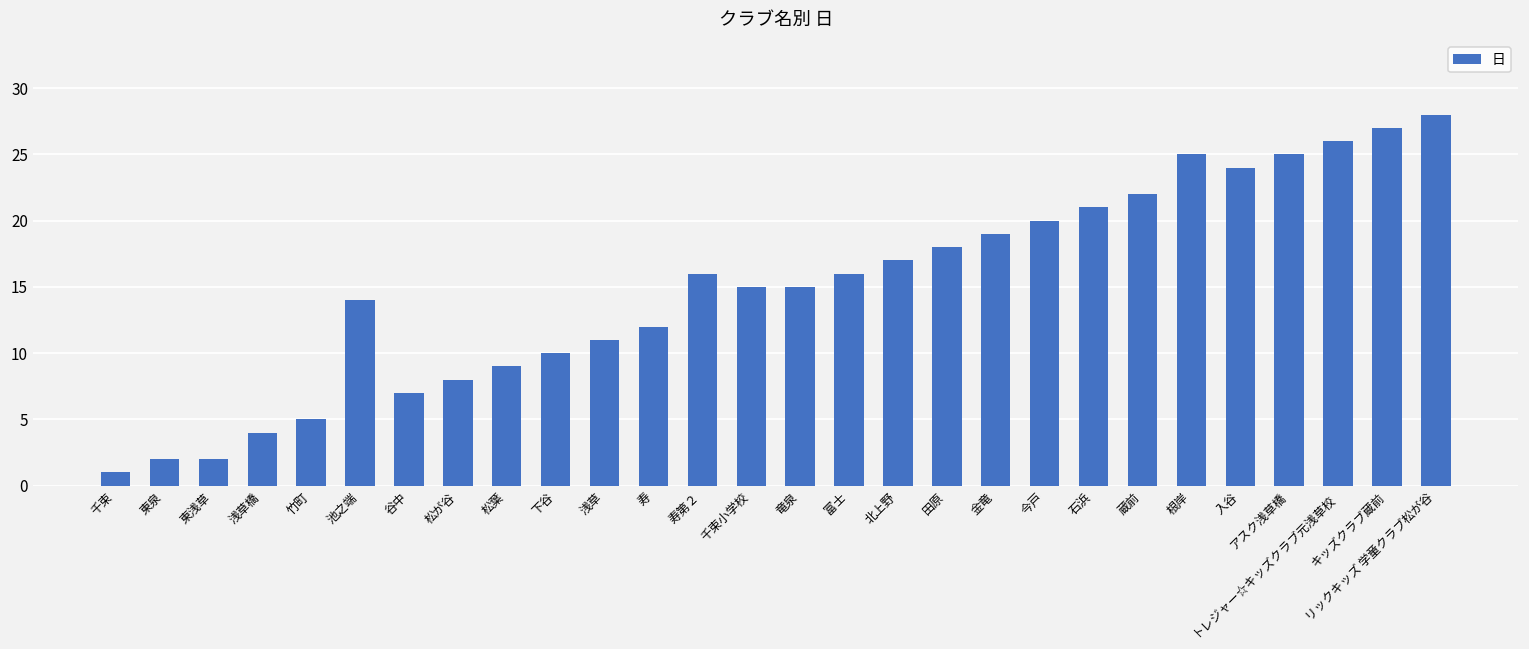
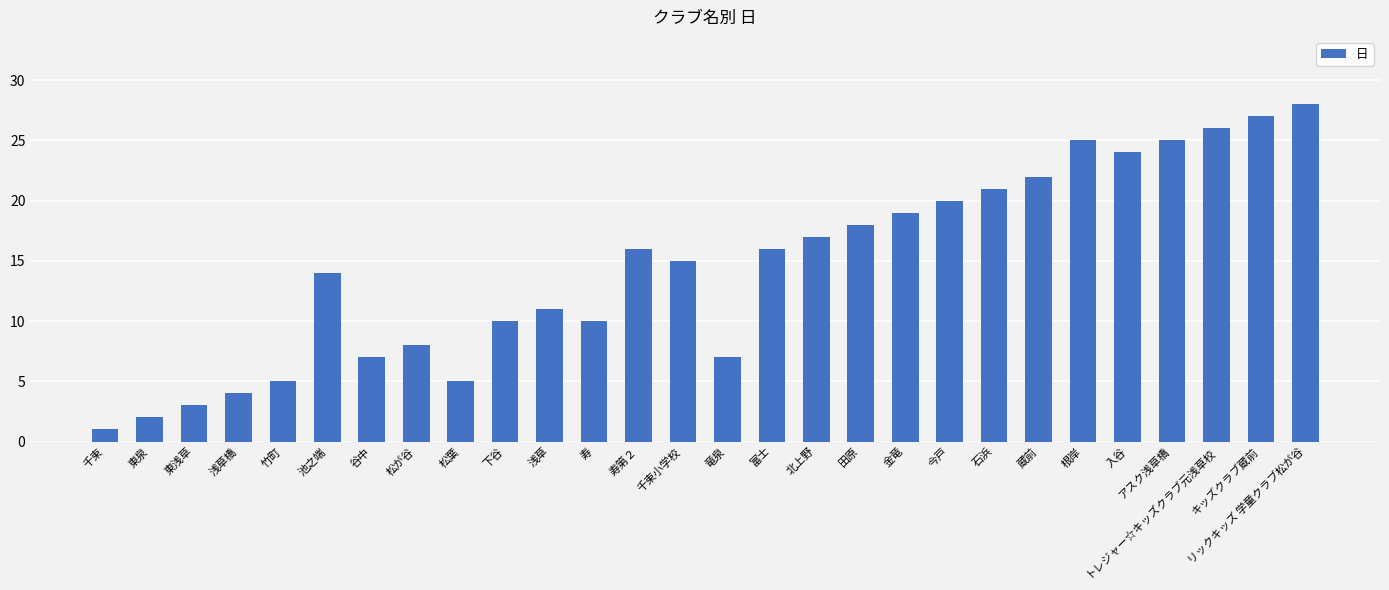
東浅草: 2 -> 3
松葉: 9 -> 5
寿: 12 -> 10
竜泉: 15 -> 7
